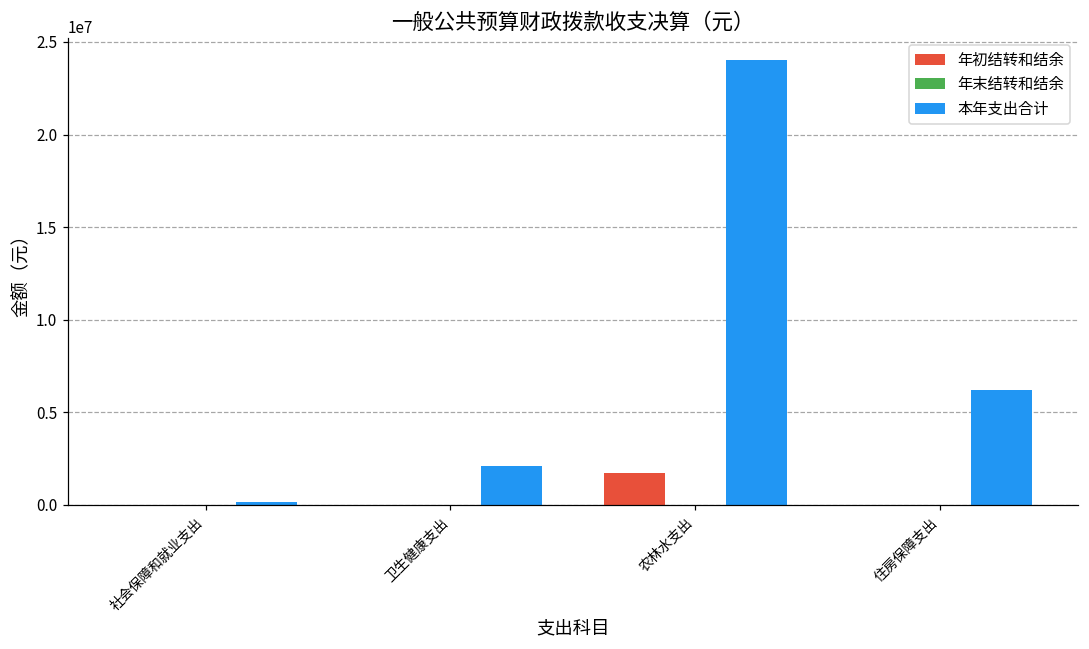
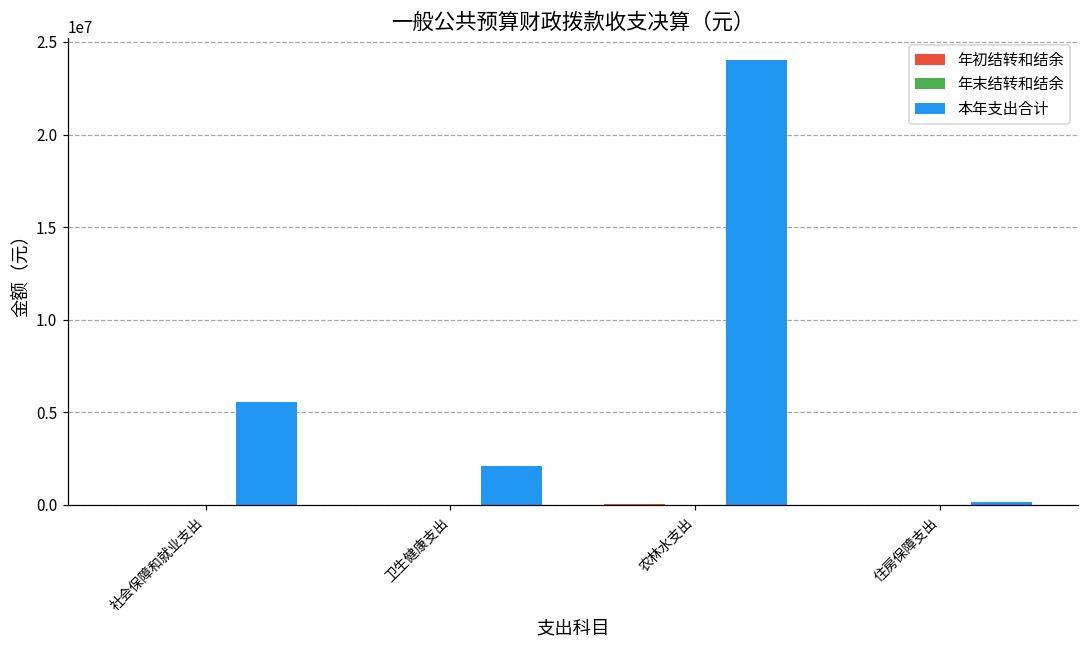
本年支出合计, 社会保障和就业支出: 200000 -> 5600000
年初结转和结余, 农林水支出: 1700000 -> 0
本年支出合计, 住房保障支出: 6200000 -> 200000
